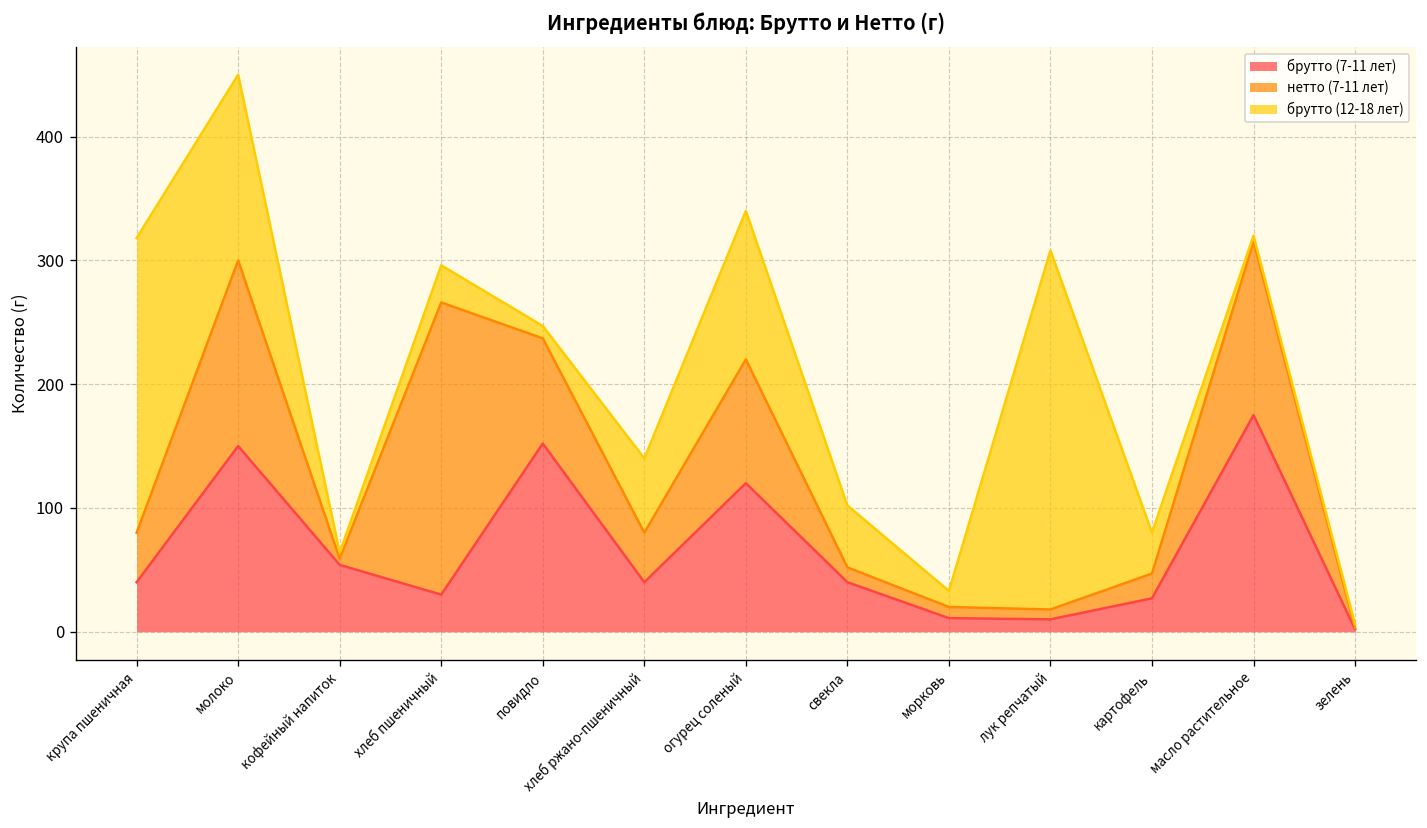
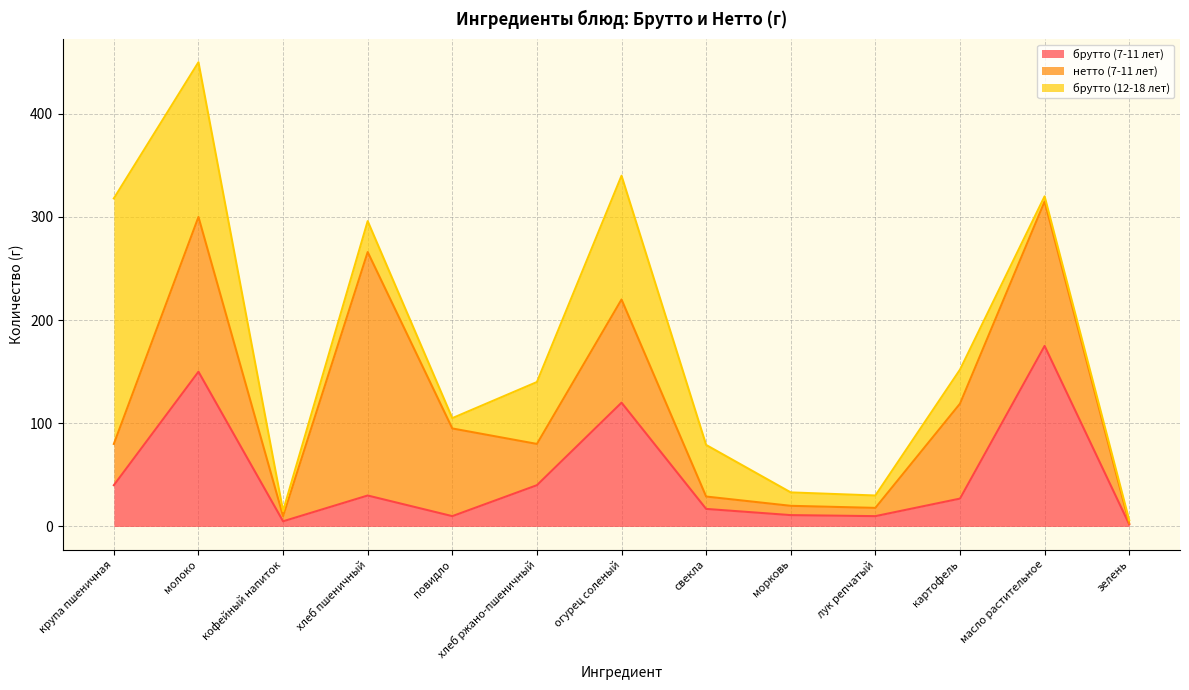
брутто (7-11 лет), кофейный напиток: 54 -> 5
брутто (7-11 лет), повидло: 152 -> 10
брутто (7-11 лет), свекла: 40 -> 17
брутто (12-18 лет), лук репчатый: 290 -> 12
нетто (7-11 лет), картофель: 20 -> 92
